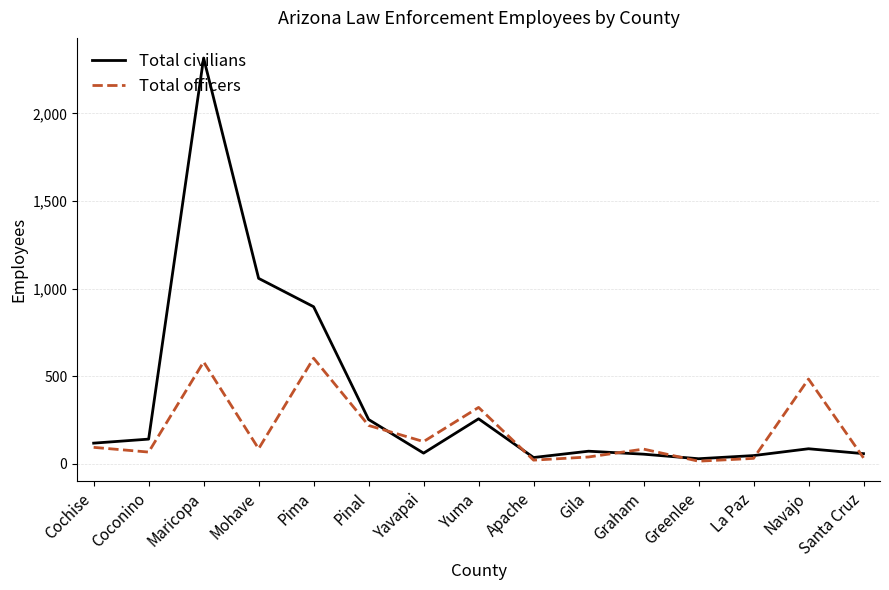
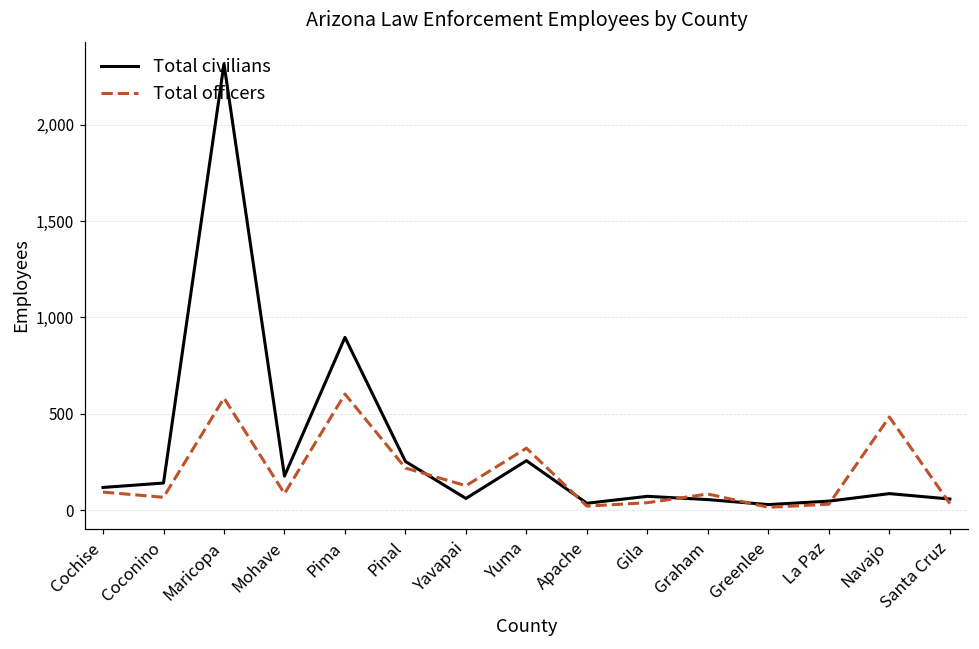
Total civilians, Mohave: 1,060 -> 180
